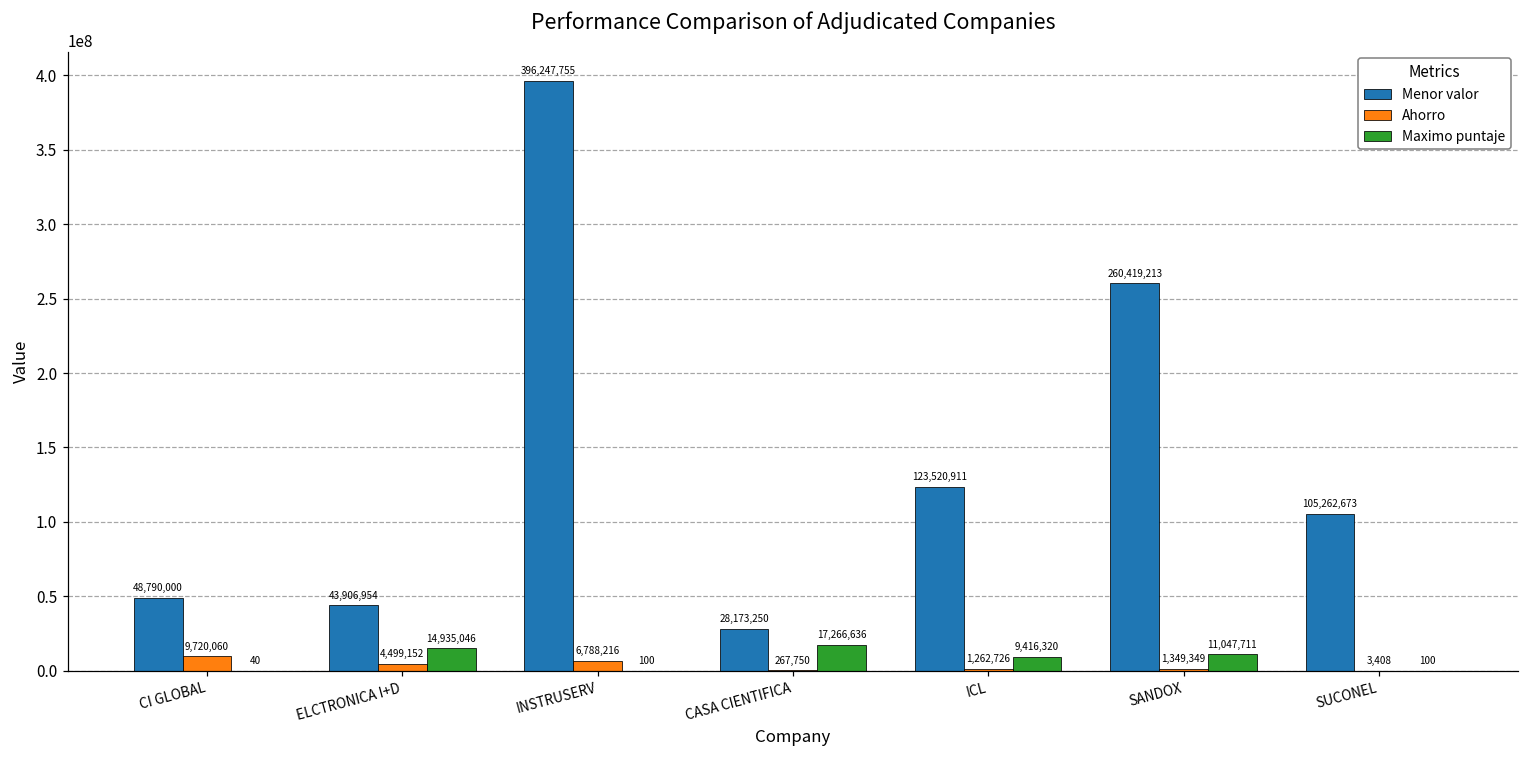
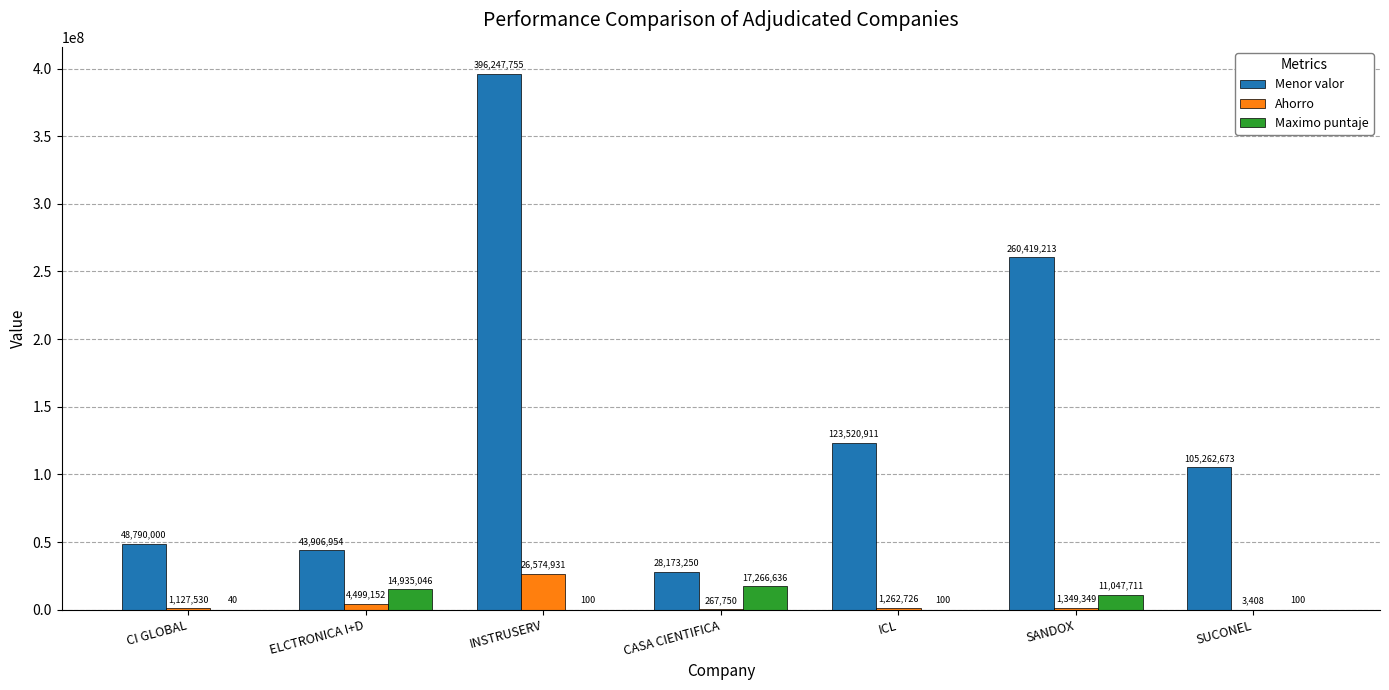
Ahorro, CI GLOBAL: 9,720,060 -> 1,127,530
Ahorro, INSTRUSERV: 6,788,216 -> 26,574,931
Maximo puntaje, ICL: 9,416,320 -> 100
